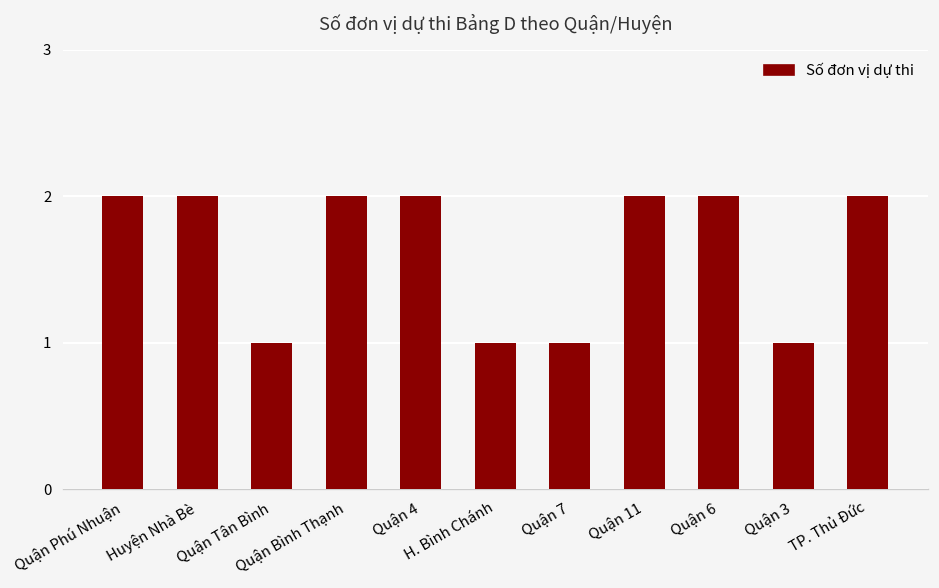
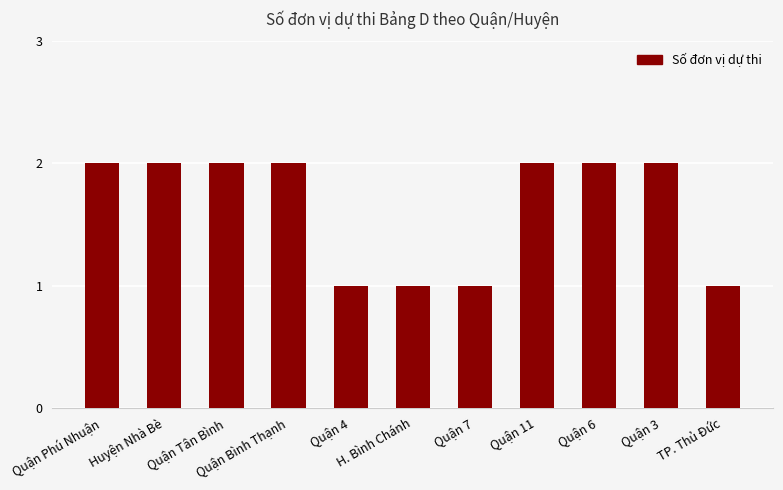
Quận Tân Bình: 1 -> 2
Quận 4: 2 -> 1
Quận 3: 1 -> 2
TP. Thủ Đức: 2 -> 1
